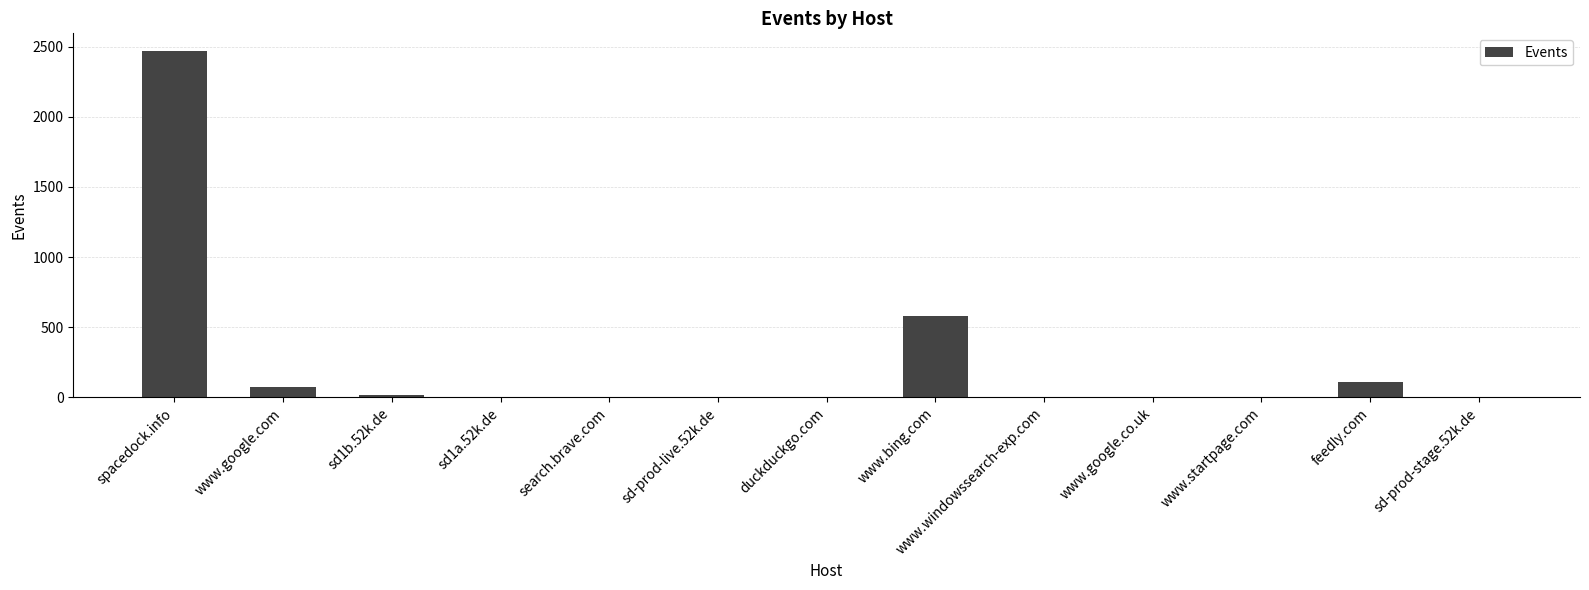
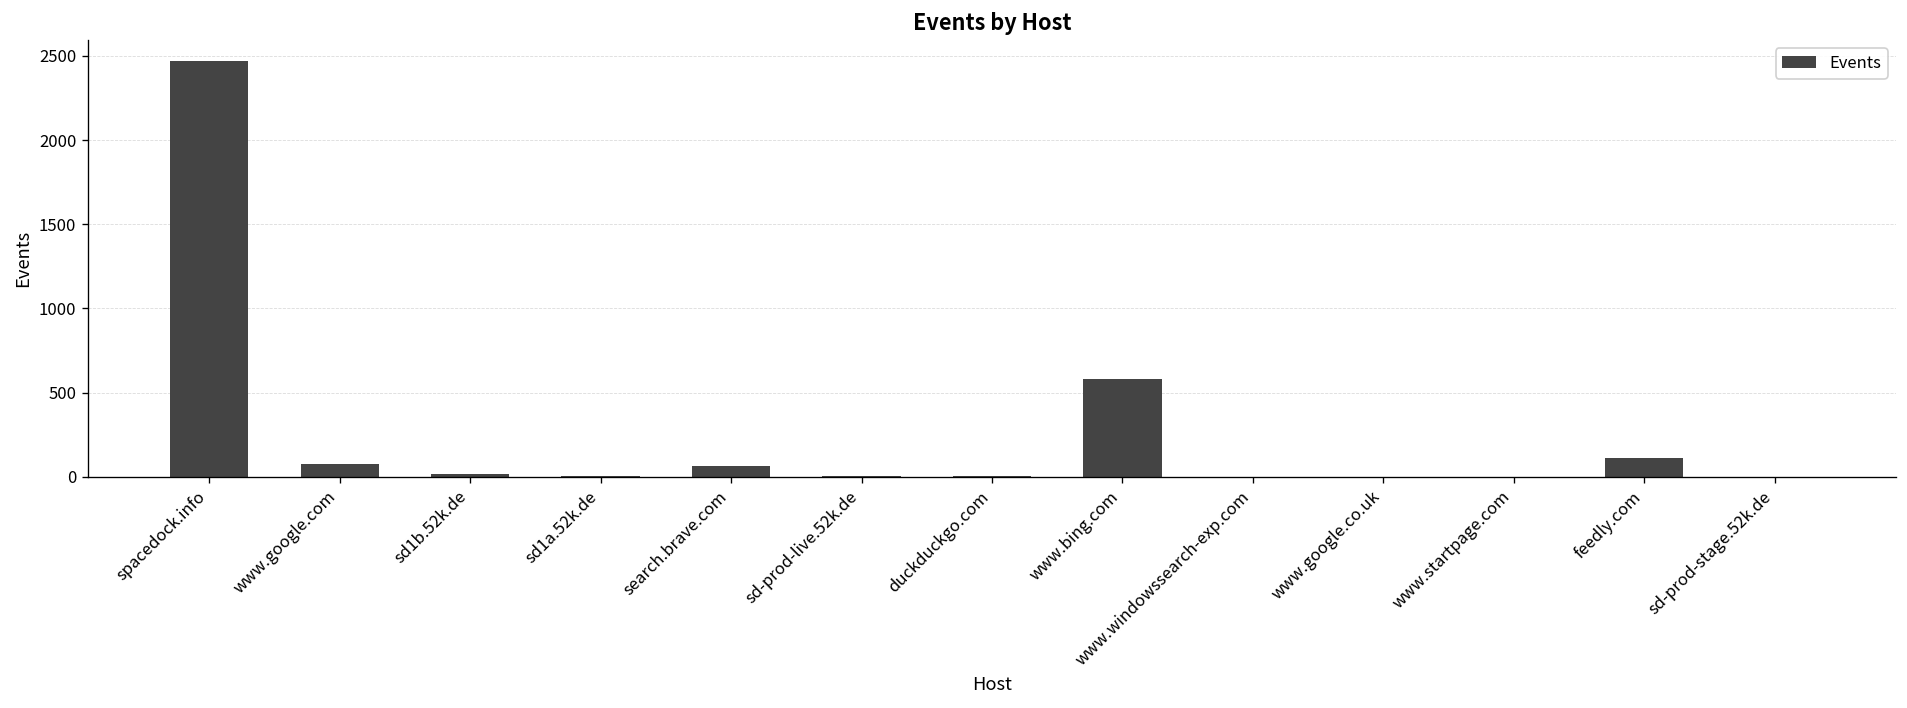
search.brave.com: 0 -> 70
